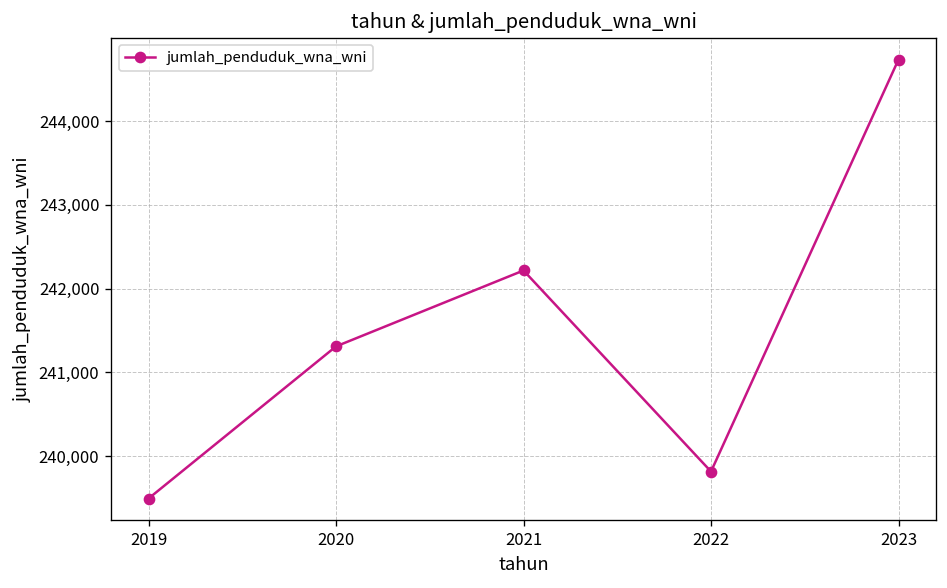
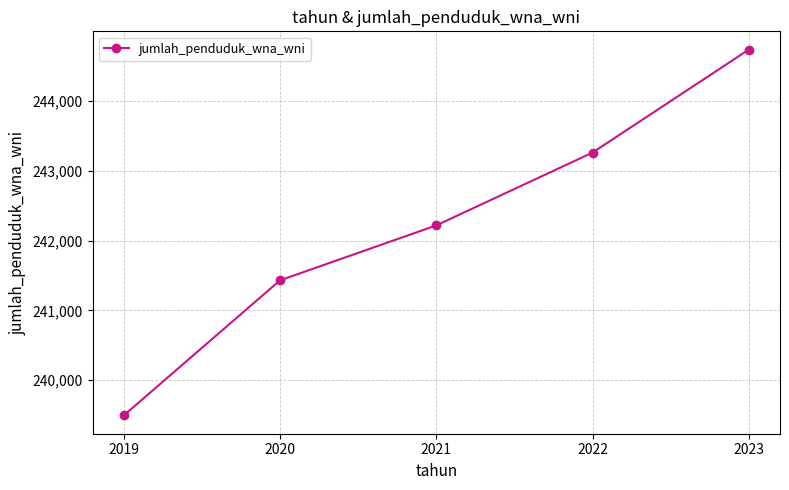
2020: 241,300 -> 241,400
2022: 239,800 -> 243,300
